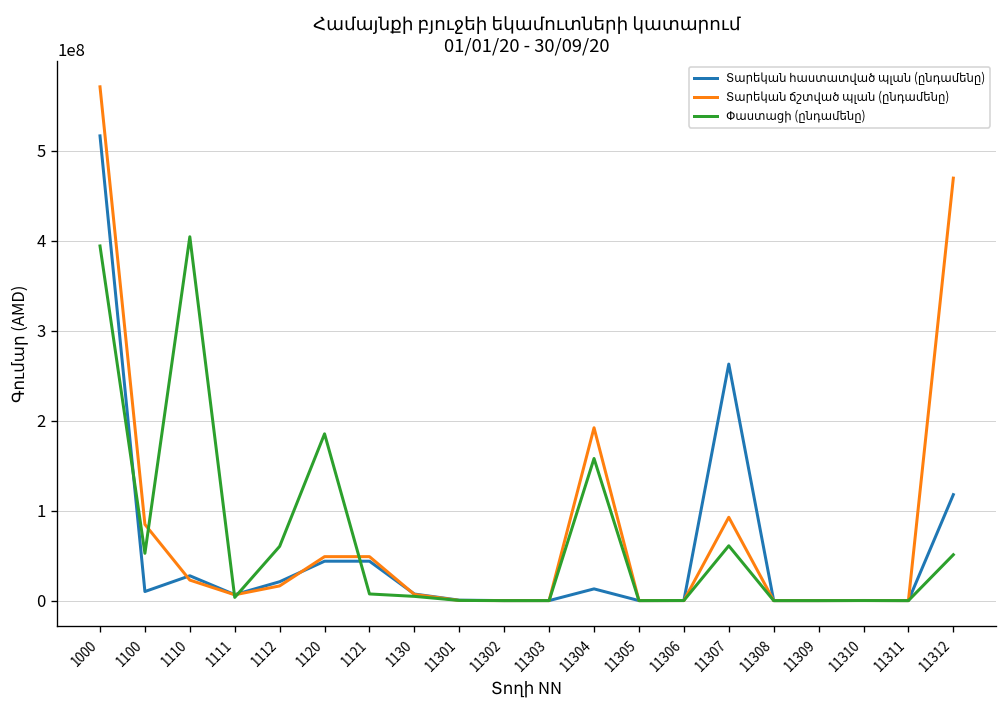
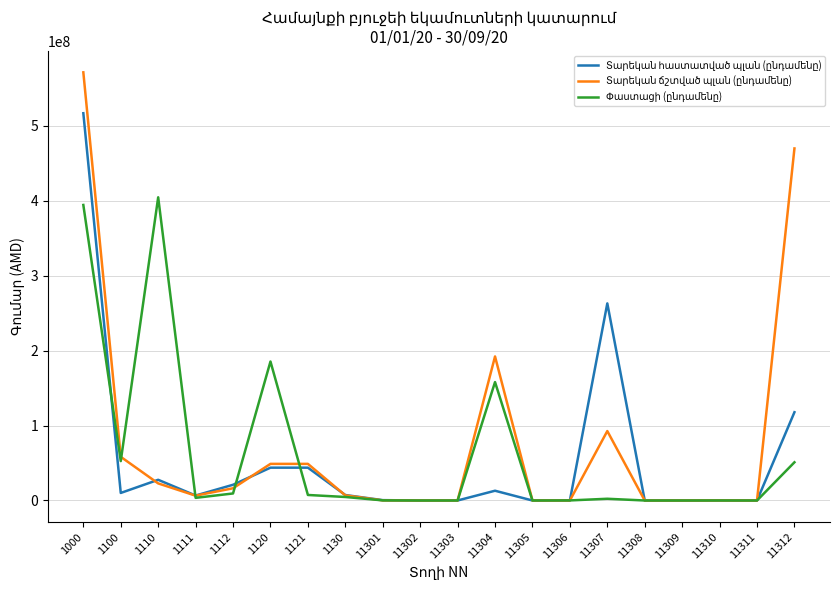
Տարեկան ճշտված պլան (ընդամենը), 1100: 80000000 -> 60000000
Փաստացի (ընդամենը), 1112: 60000000 -> 10000000
Փաստացի (ընդամենը), 11307: 60000000 -> 0
